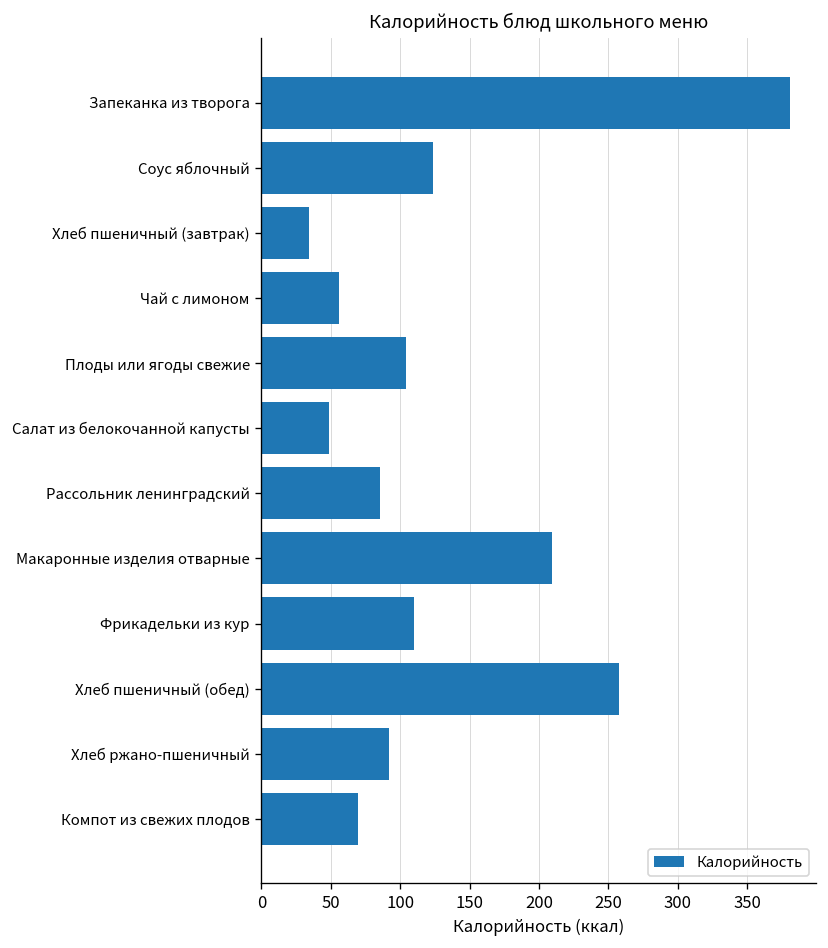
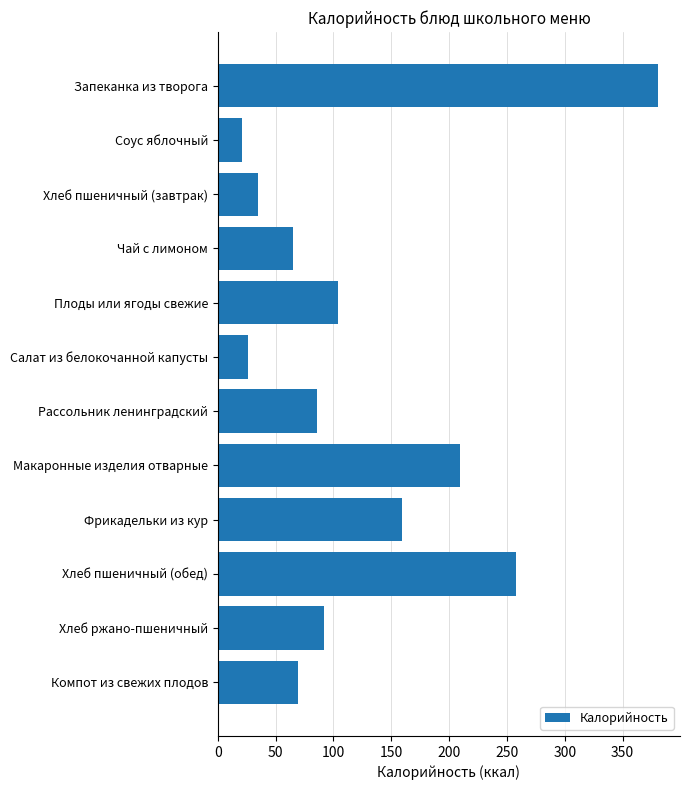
Соус яблочный: 124 -> 21
Чай с лимоном: 56 -> 65
Салат из белокочанной капусты: 49 -> 26
Фрикадельки из кур: 110 -> 159
